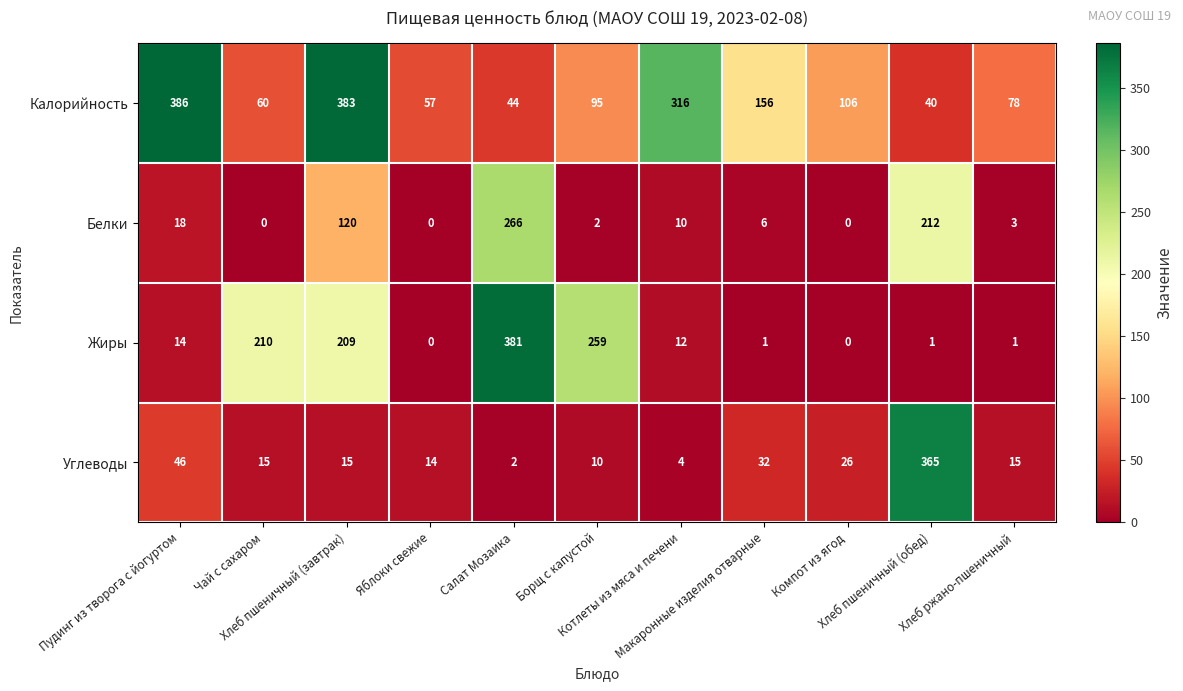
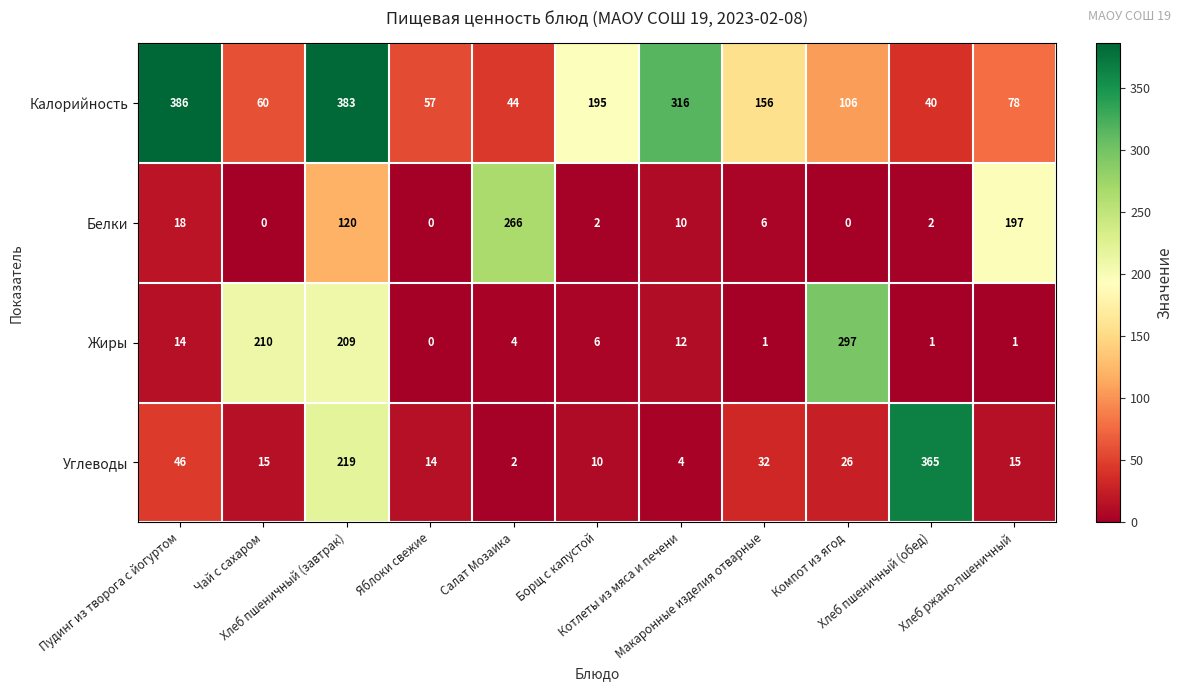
Калорийность, Борщ с капустой: 95 -> 195
Белки, Хлеб пшеничный (обед): 212 -> 2
Белки, Хлеб ржано-пшеничный: 3 -> 197
Жиры, Салат Мозаика: 381 -> 4
Жиры, Борщ с капустой: 259 -> 6
Жиры, Компот из ягод: 0 -> 297
Углеводы, Хлеб пшеничный (завтрак): 15 -> 219
